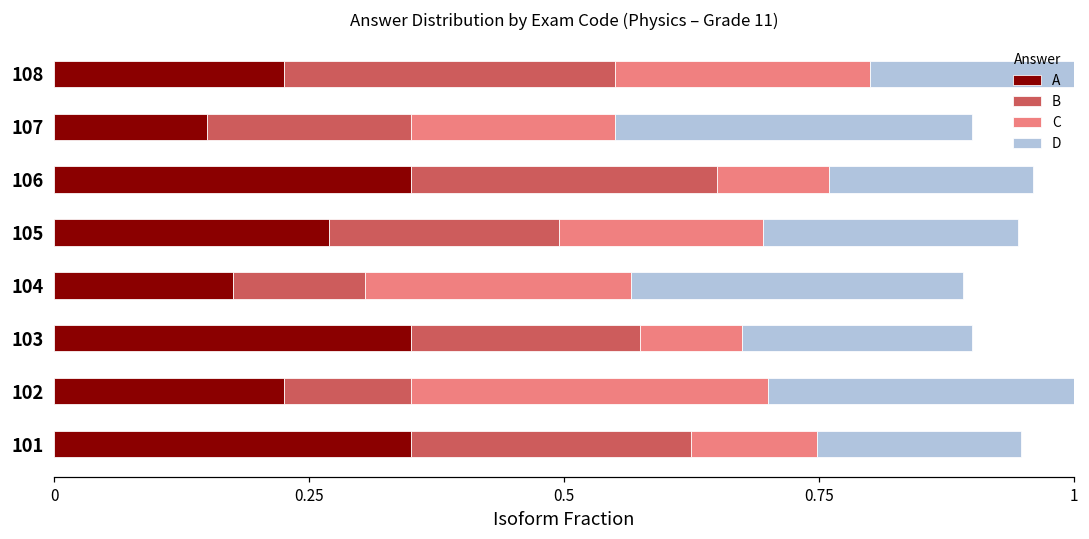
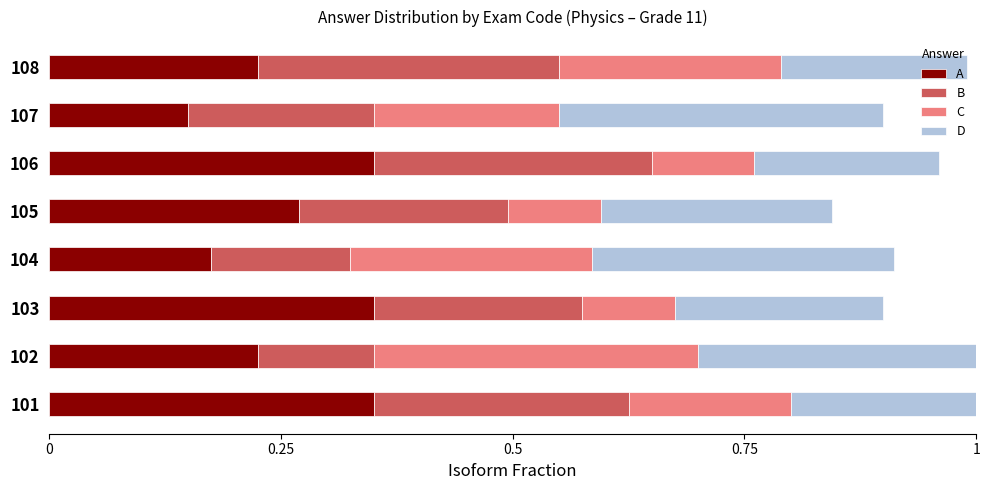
C, 108: 0.25 -> 0.24
C, 105: 0.2 -> 0.1
B, 104: 0.13 -> 0.15
C, 101: 0.12 -> 0.18
